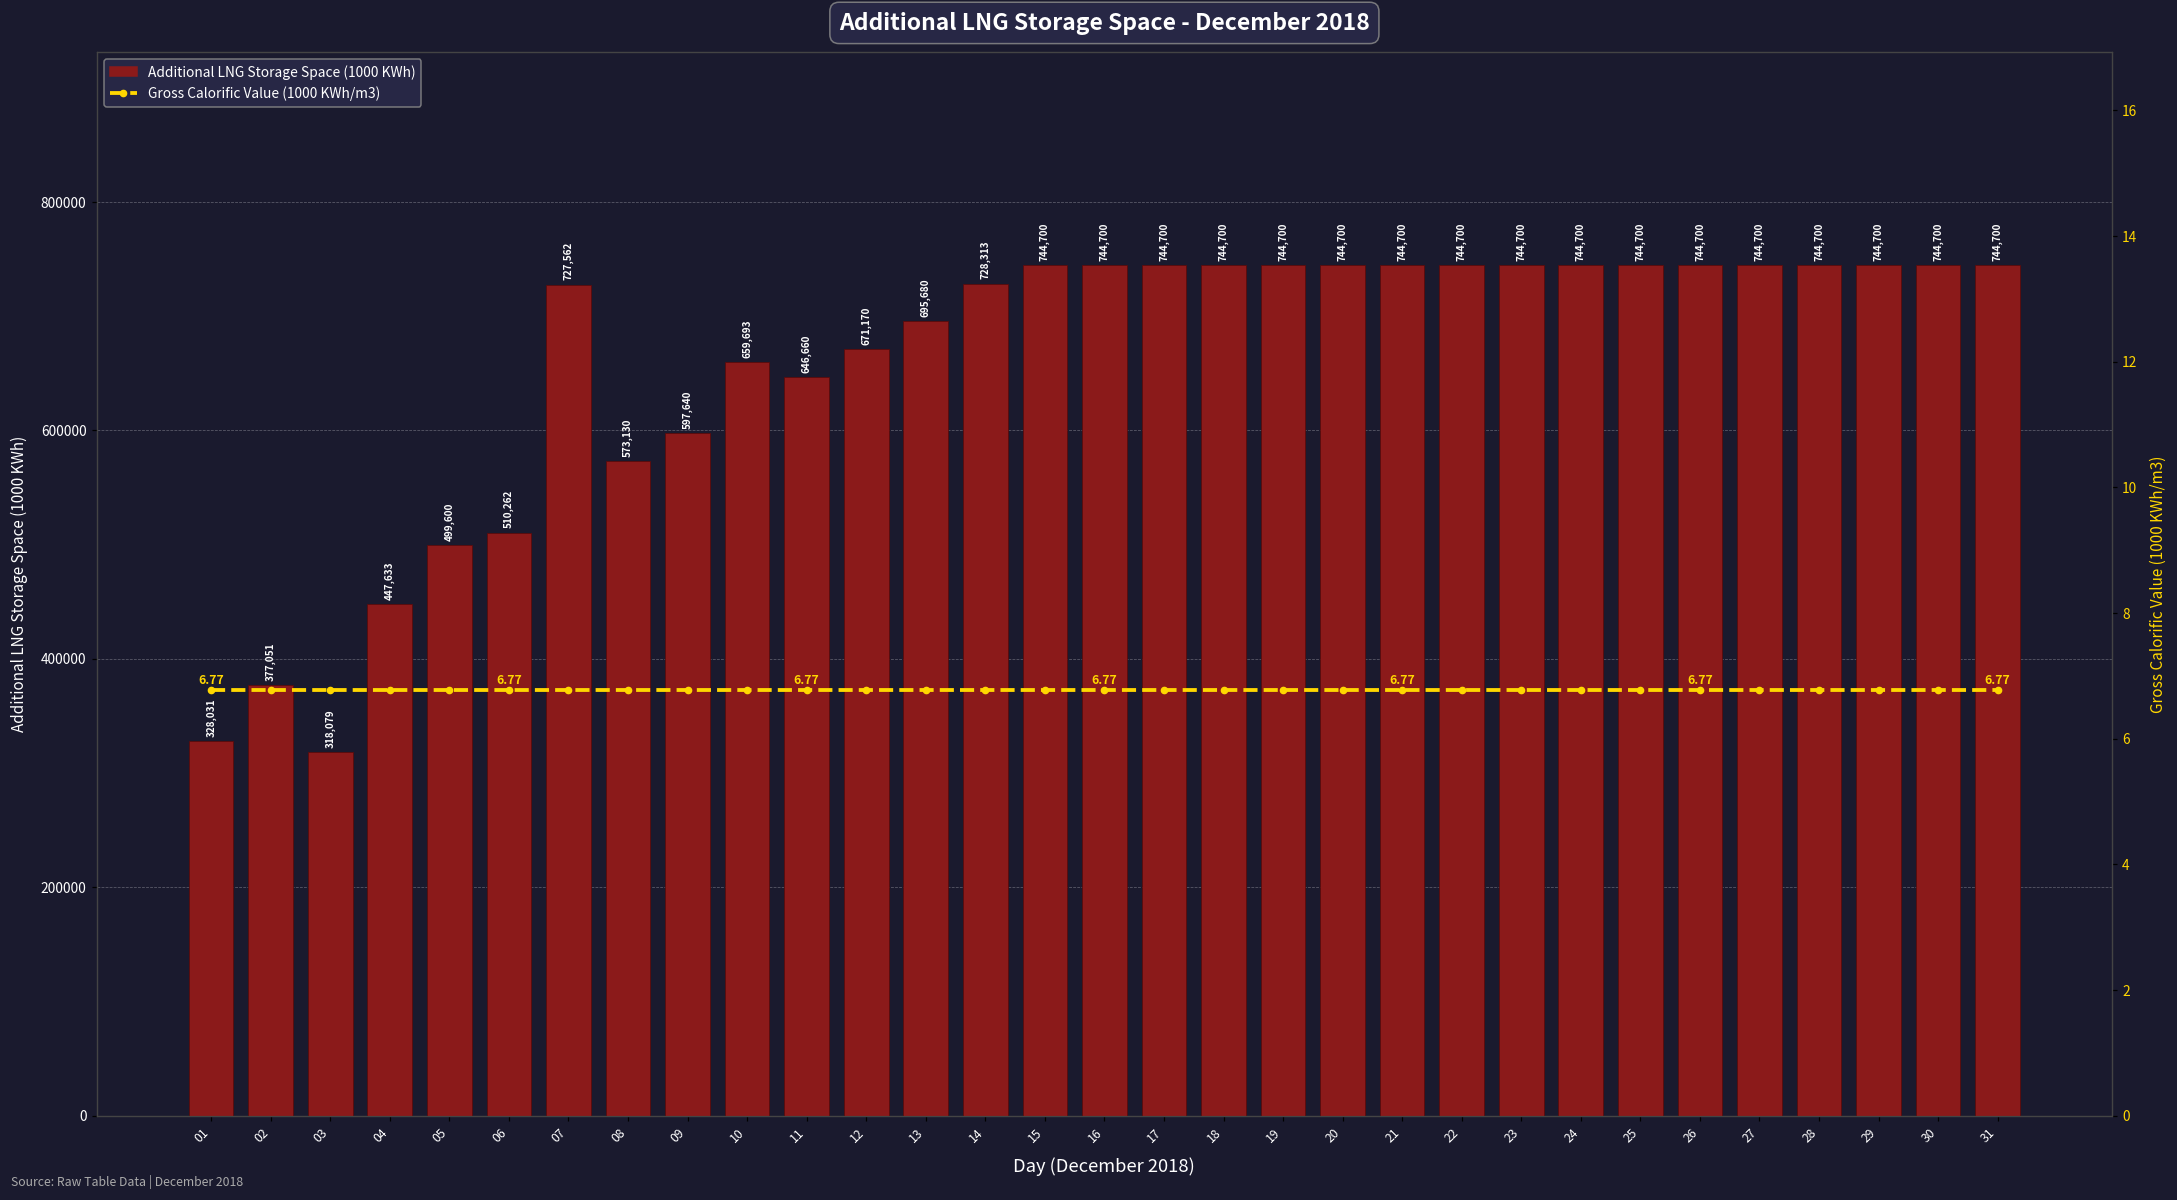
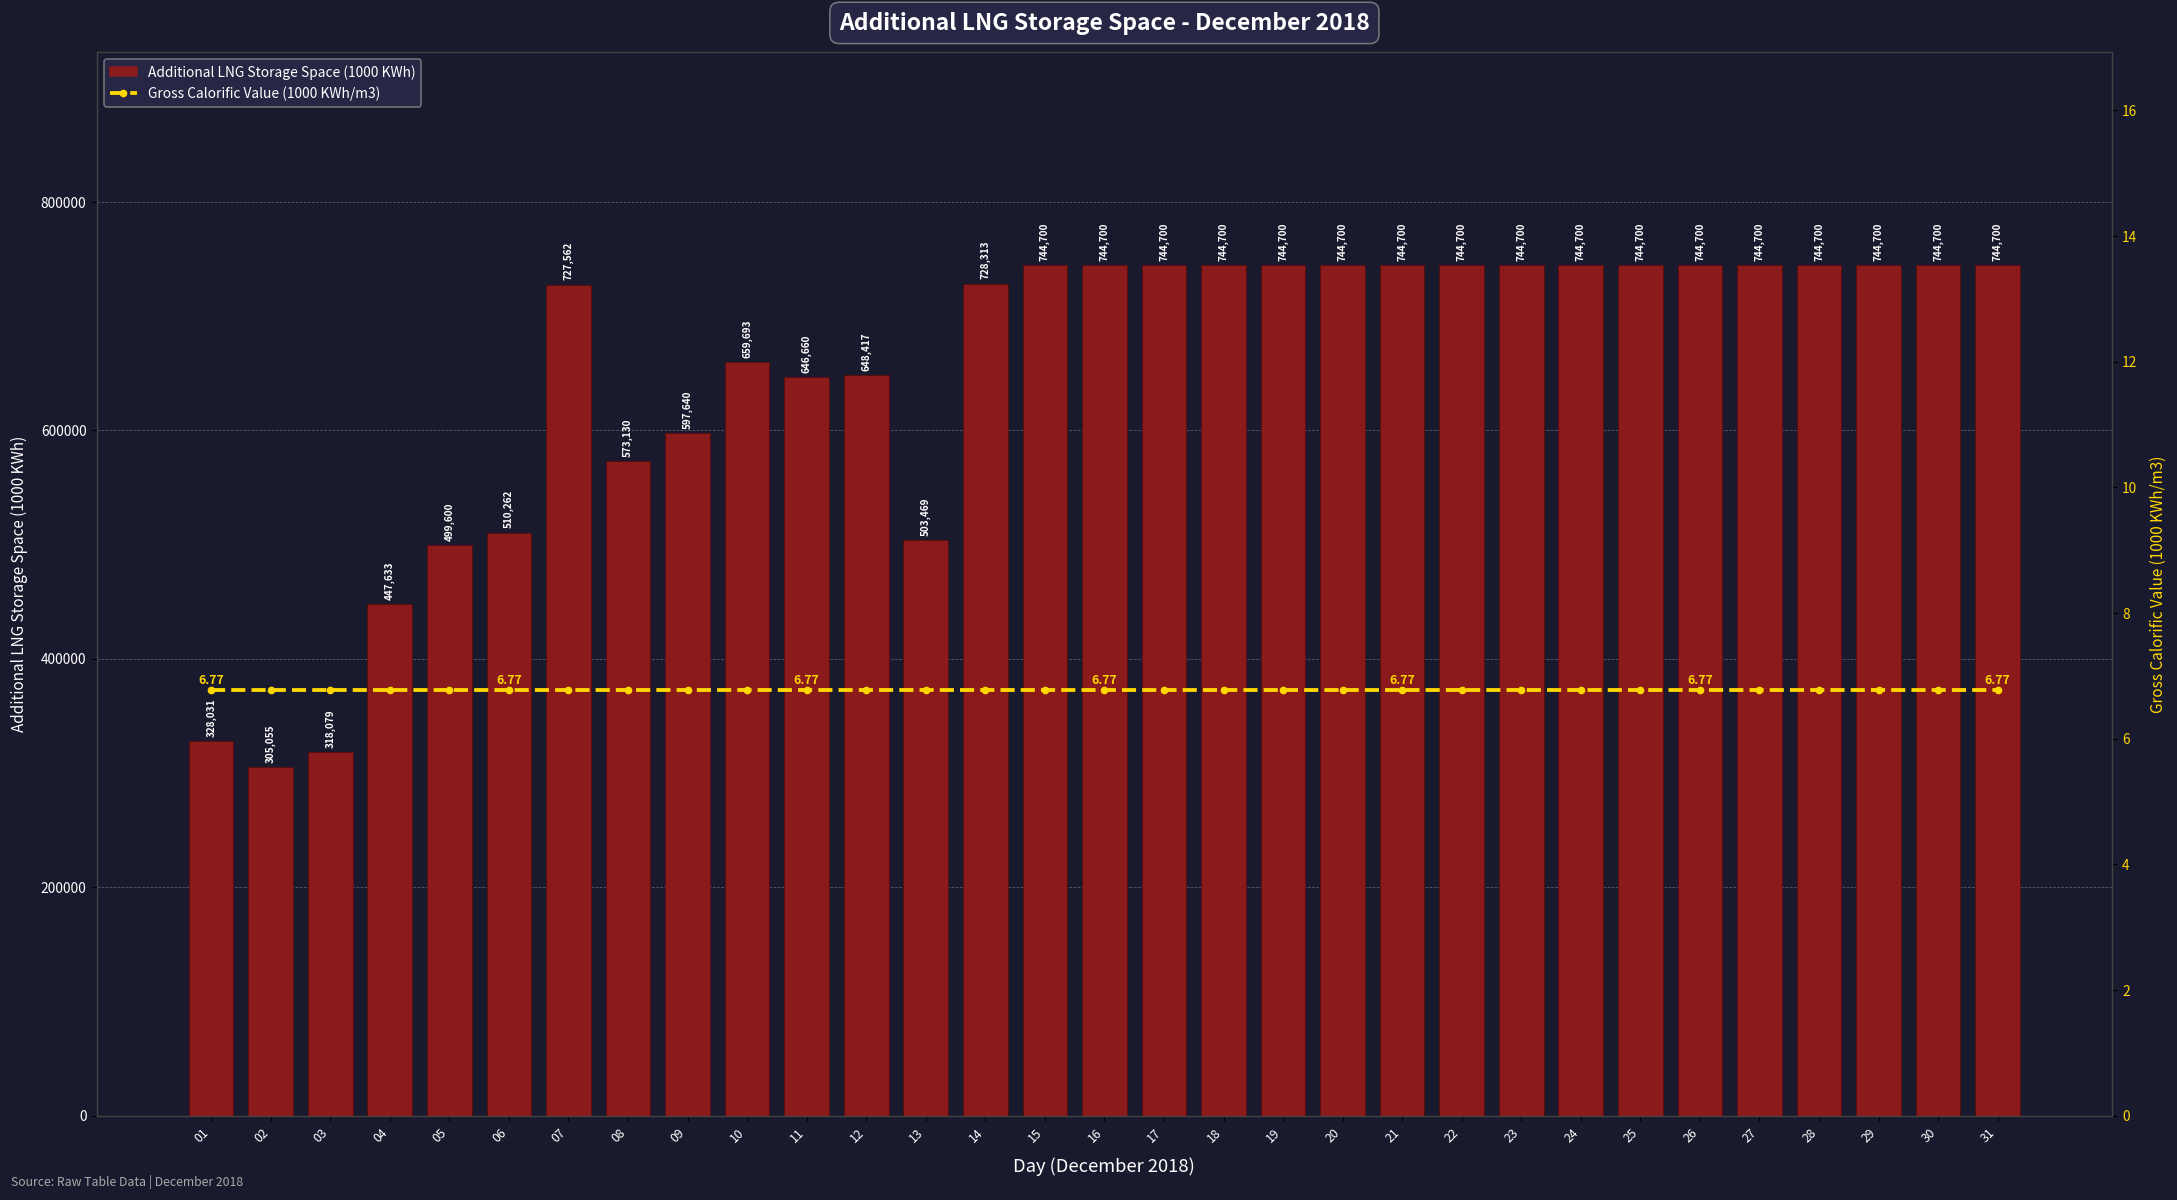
Additional LNG Storage Space (1000 KWh), 02: 377,051 -> 305,055
Additional LNG Storage Space (1000 KWh), 12: 671,170 -> 648,417
Additional LNG Storage Space (1000 KWh), 13: 695,680 -> 503,469
